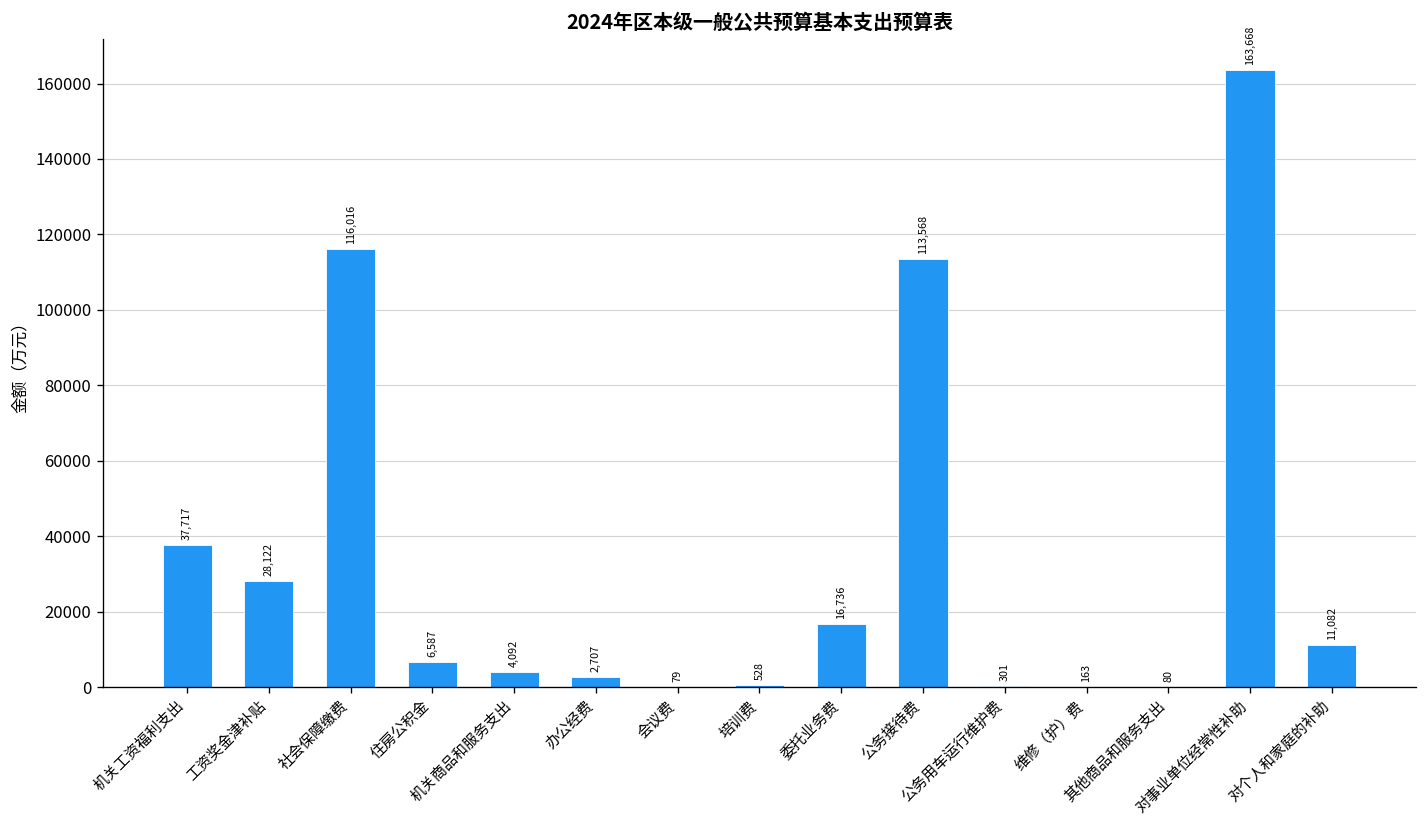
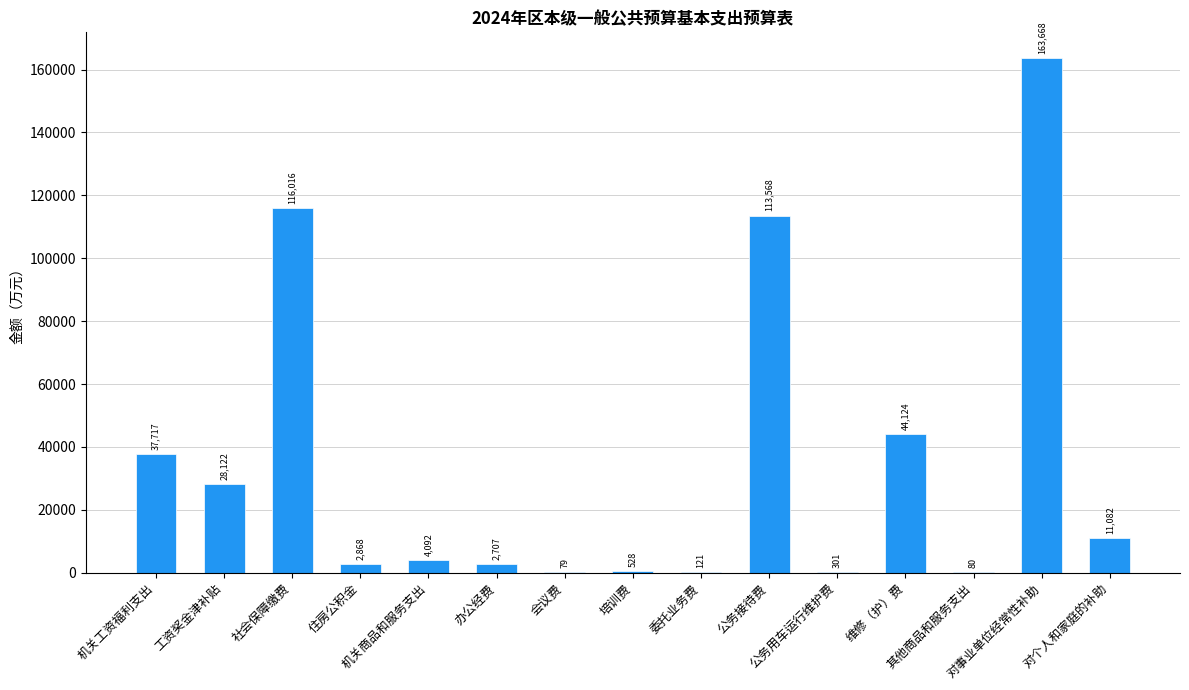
住房公积金: 6,587 -> 2,868
委托业务费: 16,736 -> 121
维修（护）费: 163 -> 44,124
